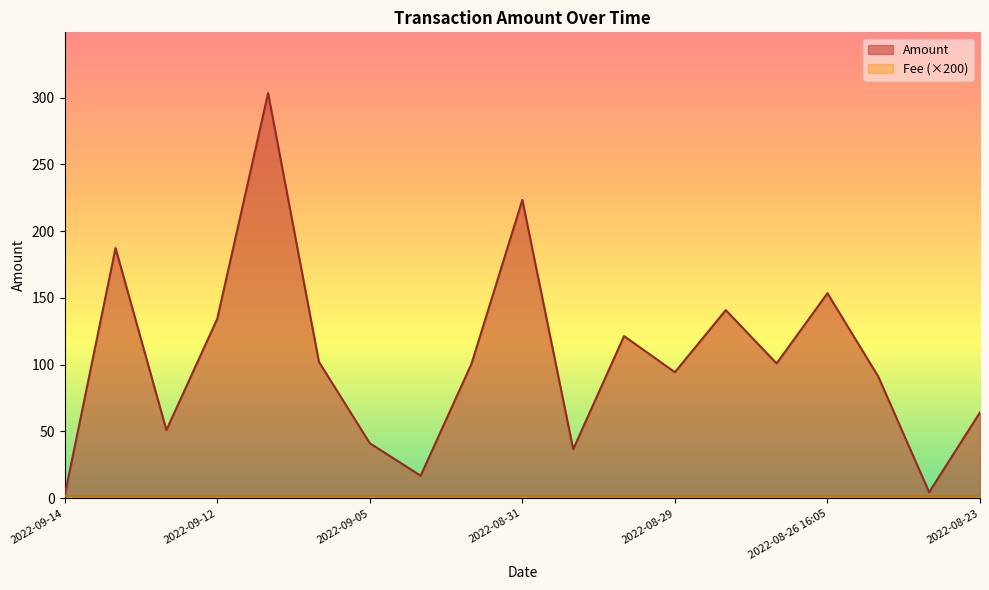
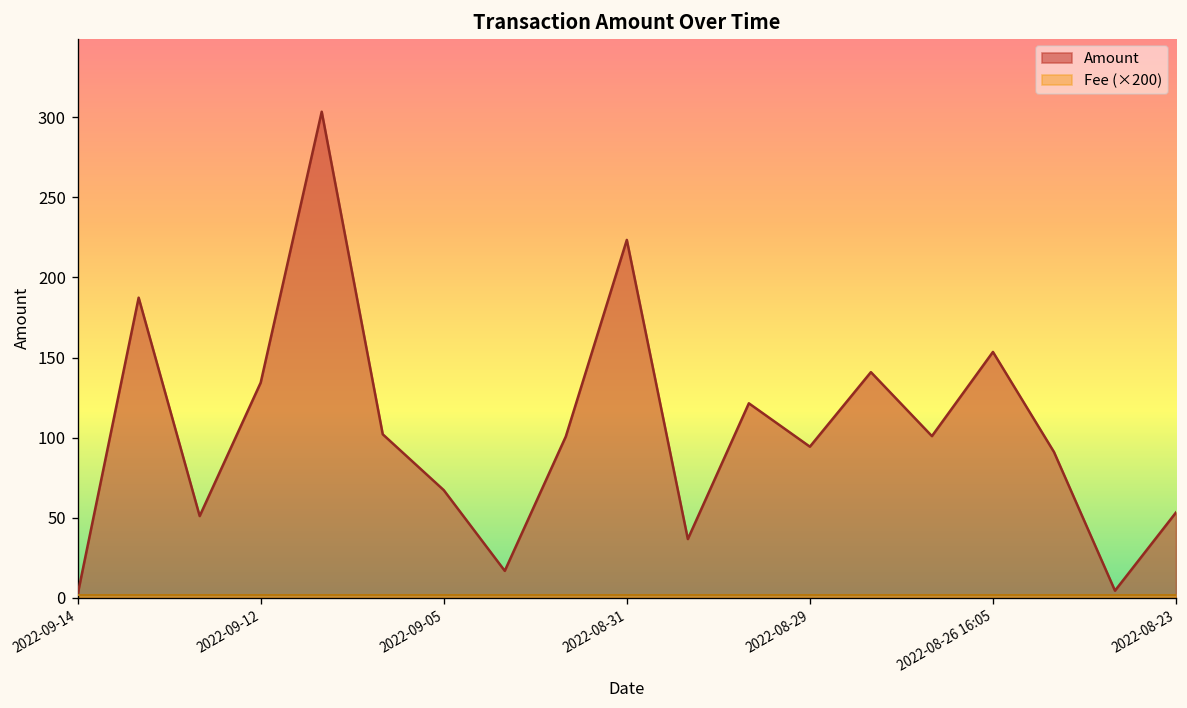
Amount, 2022-09-05: 41 -> 67
Amount, 2022-08-23: 64 -> 53
